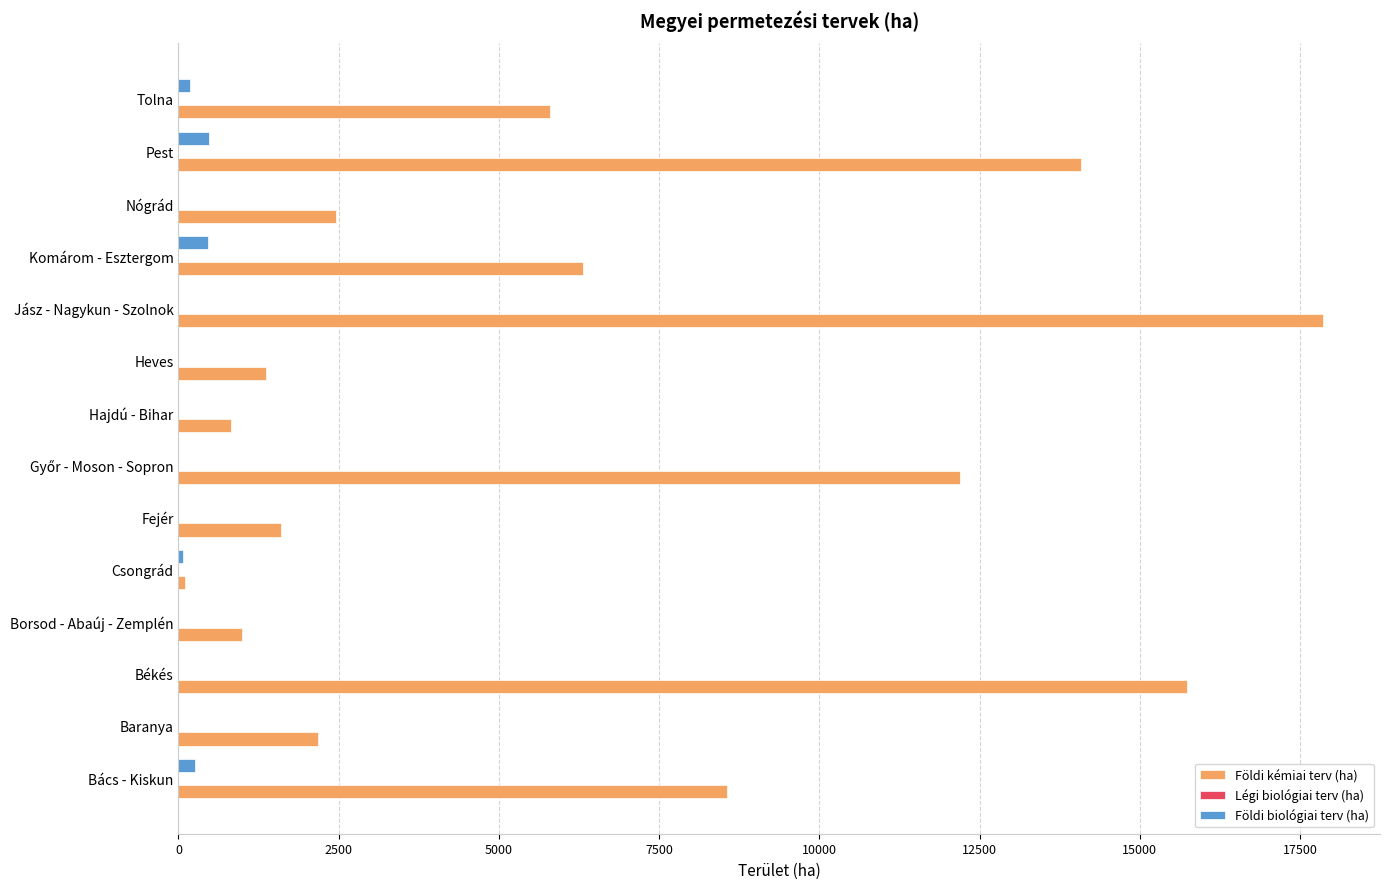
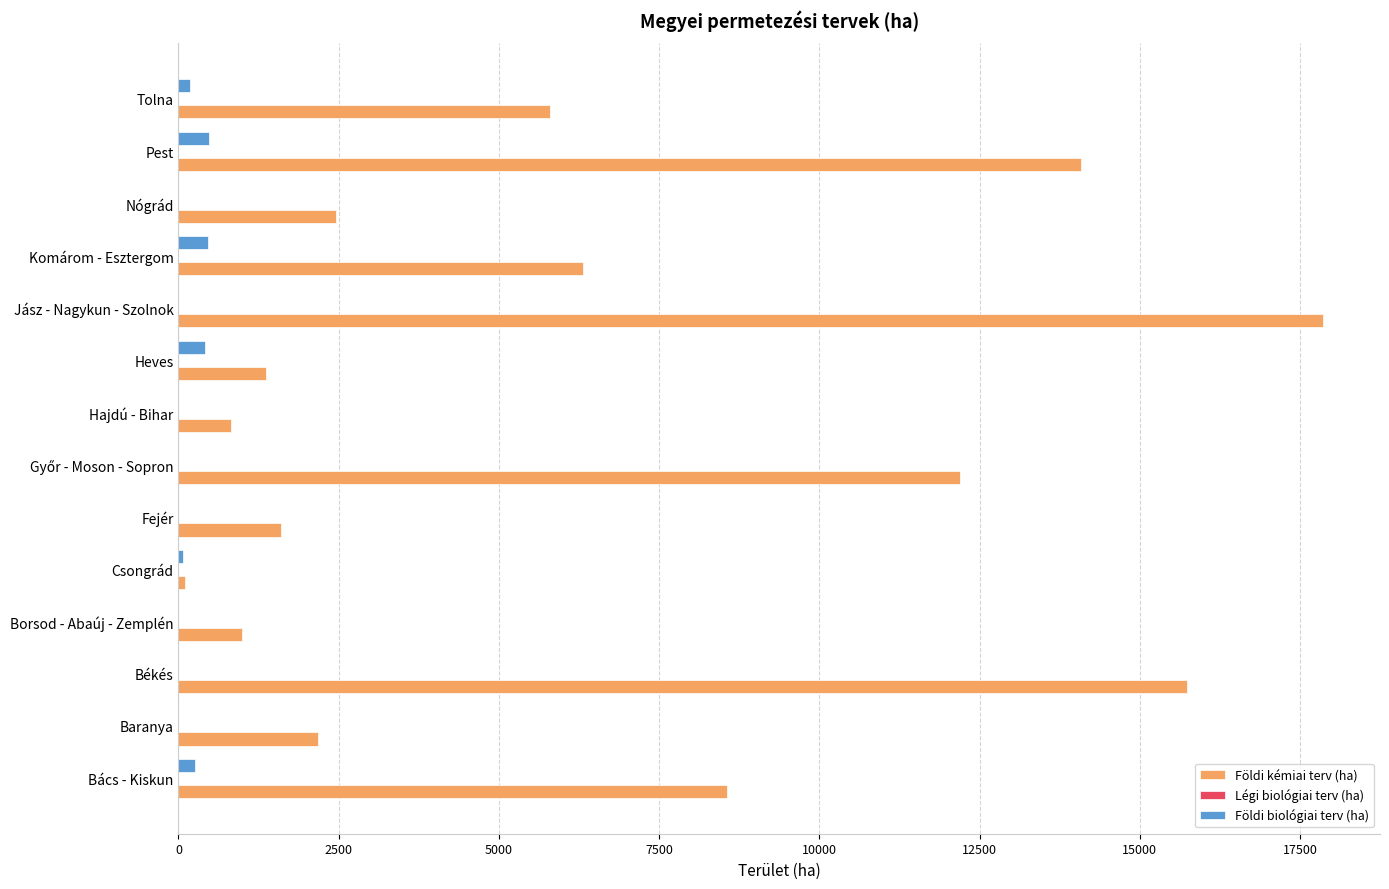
Földi biológiai terv (ha), Heves: 0 -> 400
